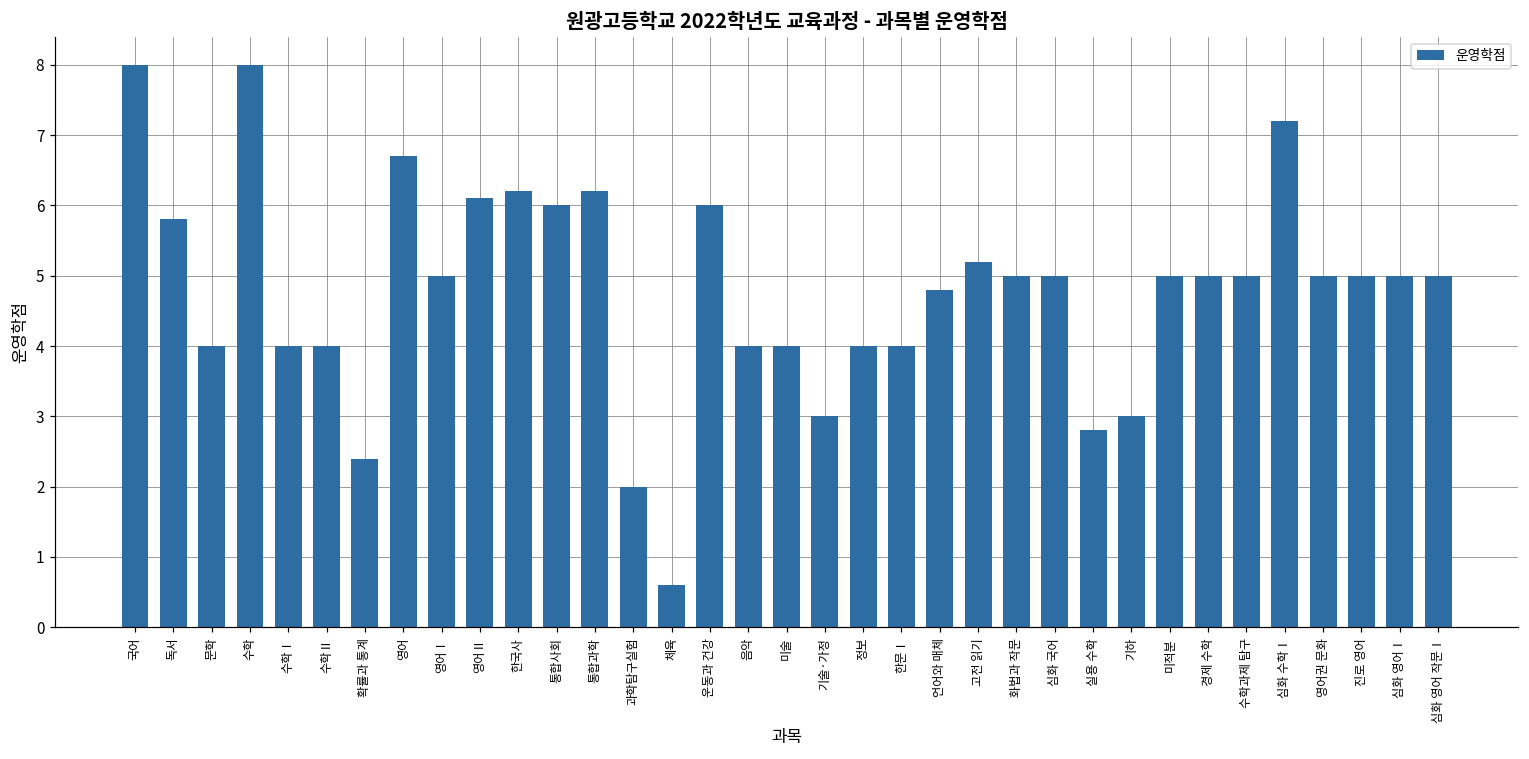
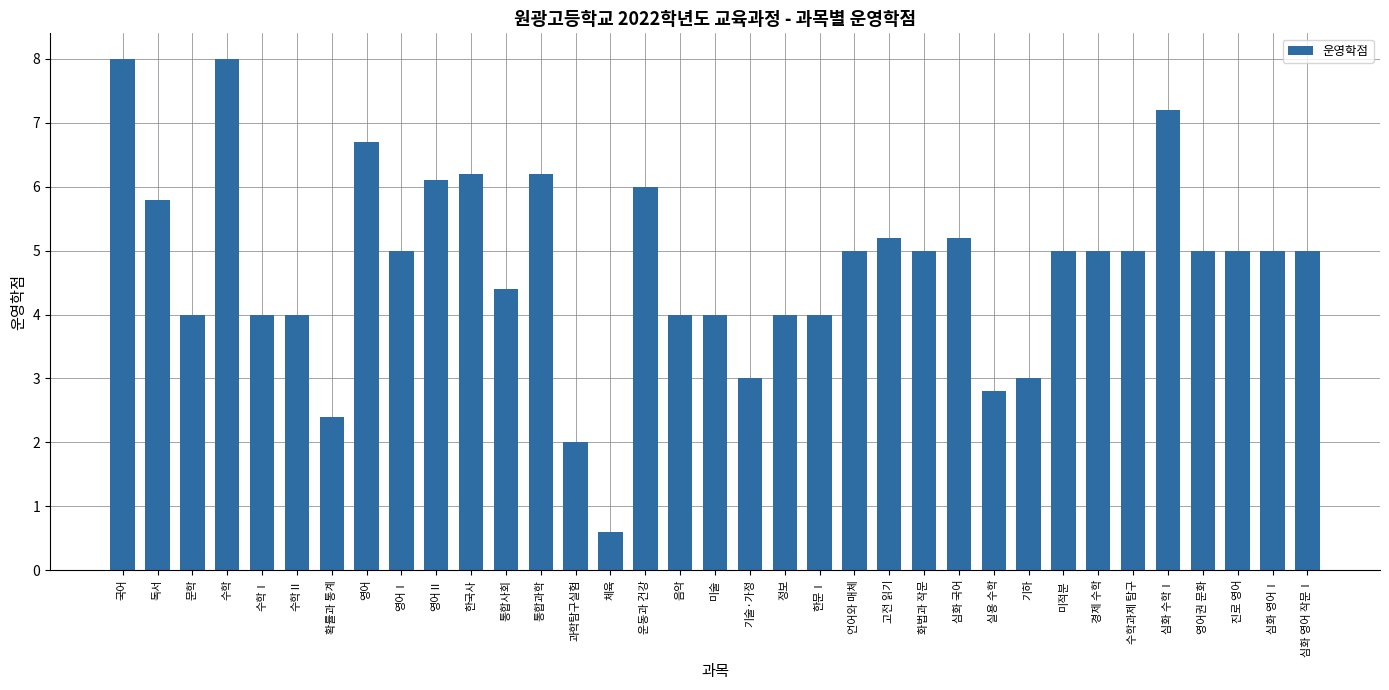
통합사회: 6.0 -> 4.4
언어와 매체: 4.8 -> 5.0
심화 국어: 5.0 -> 5.2
